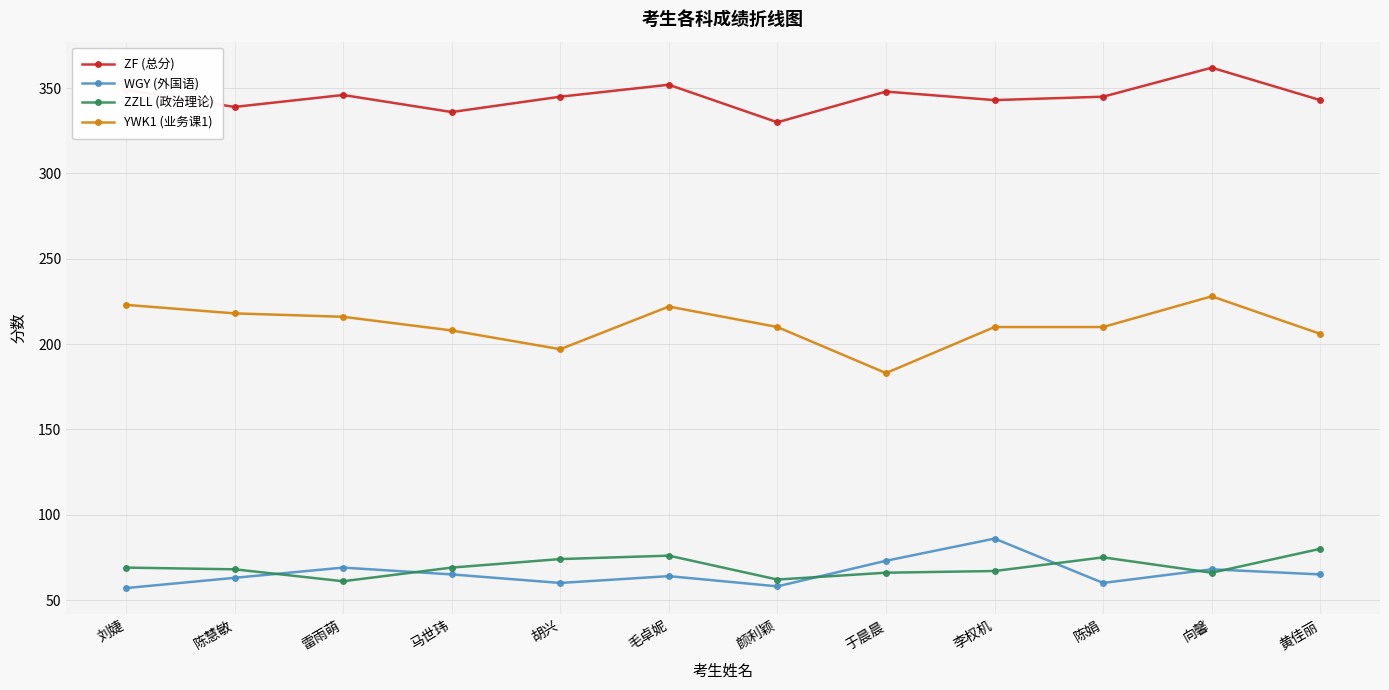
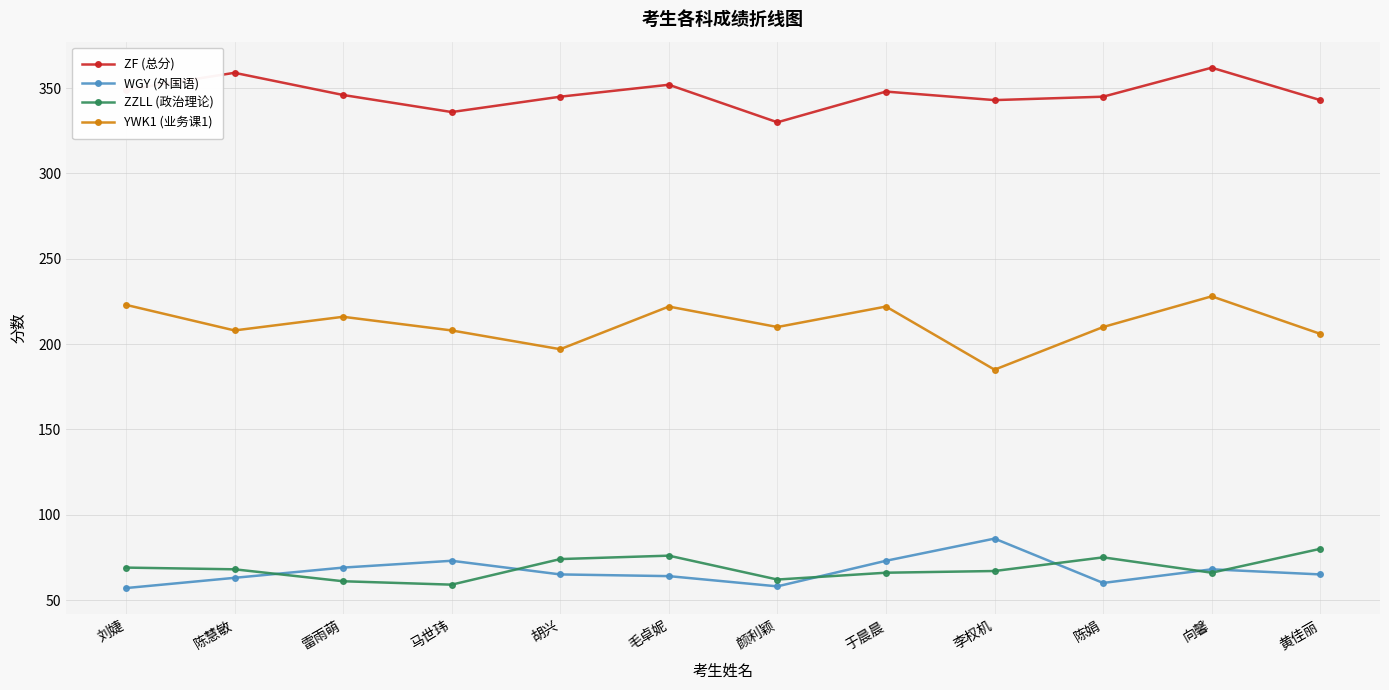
ZF (总分), 陈慧敏: 339 -> 359
YWK1 (业务课1), 陈慧敏: 218 -> 208
WGY (外国语), 马世玮: 65 -> 73
ZZLL (政治理论), 马世玮: 69 -> 59
WGY (外国语), 胡兴: 60 -> 65
YWK1 (业务课1), 于晨晨: 183 -> 222
YWK1 (业务课1), 李权机: 210 -> 185
